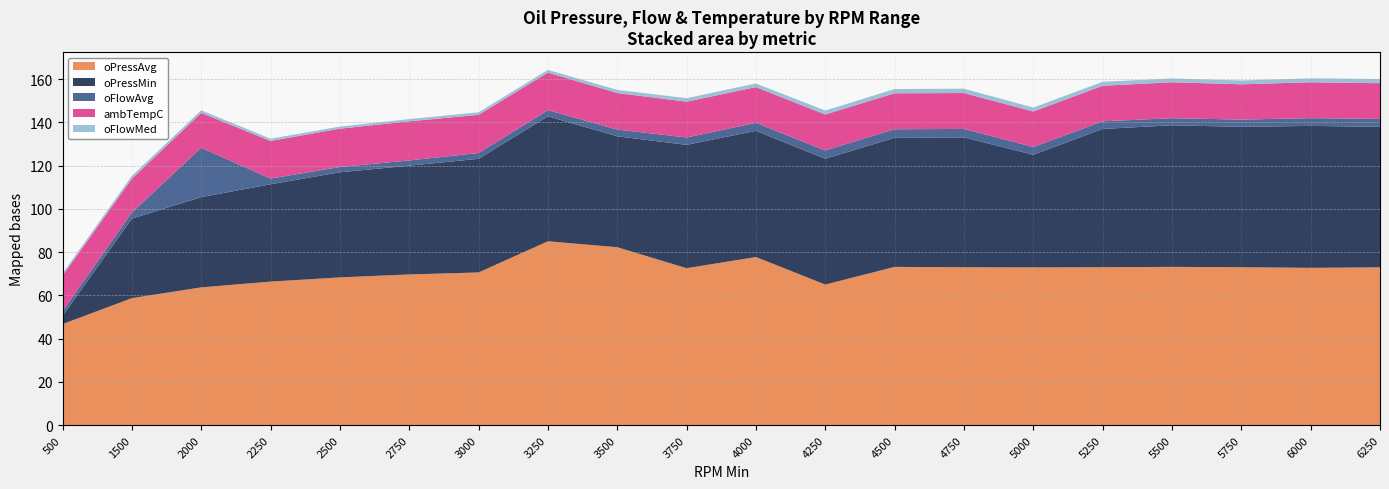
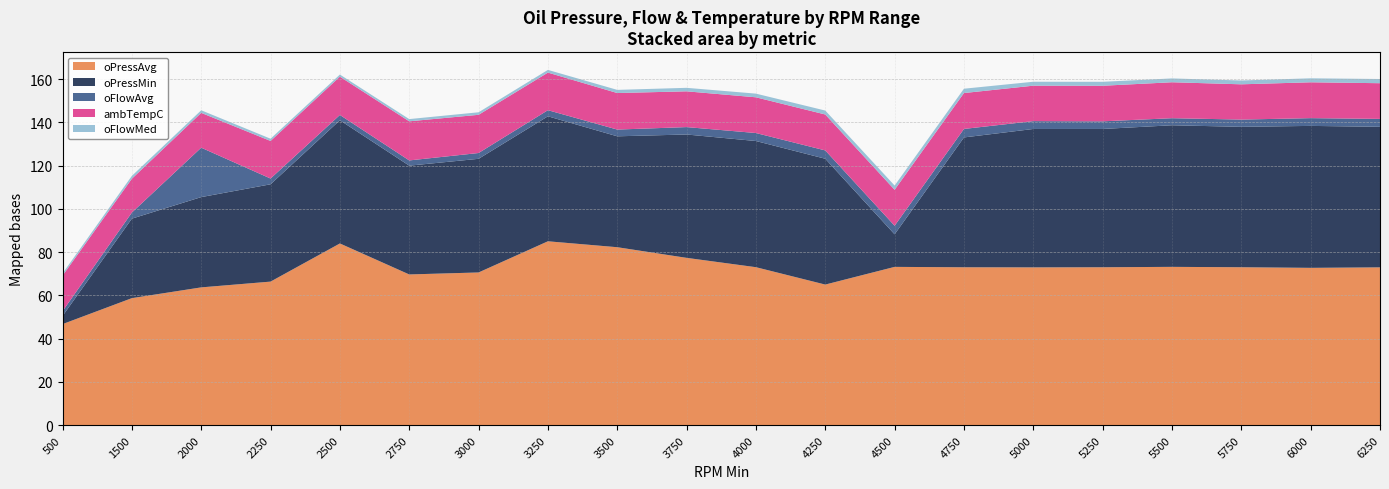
oPressAvg, 2500: 68 -> 84
oPressMin, 2500: 49 -> 57
oPressAvg, 3750: 73 -> 77
oPressAvg, 4000: 78 -> 73
oPressMin, 4500: 60 -> 15
oPressMin, 5000: 52 -> 64
